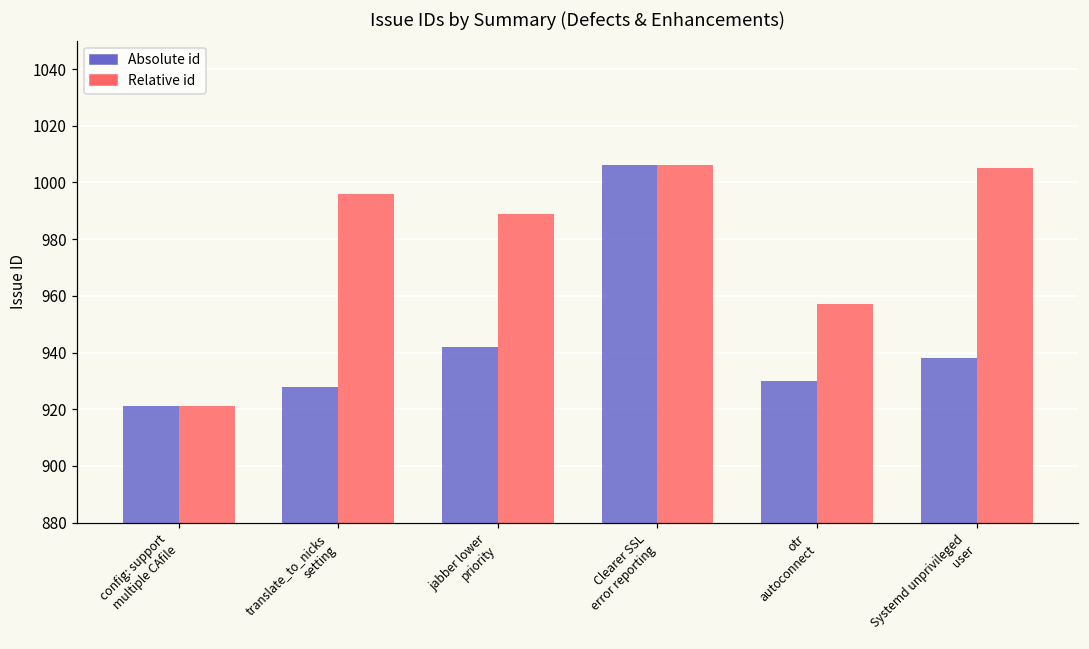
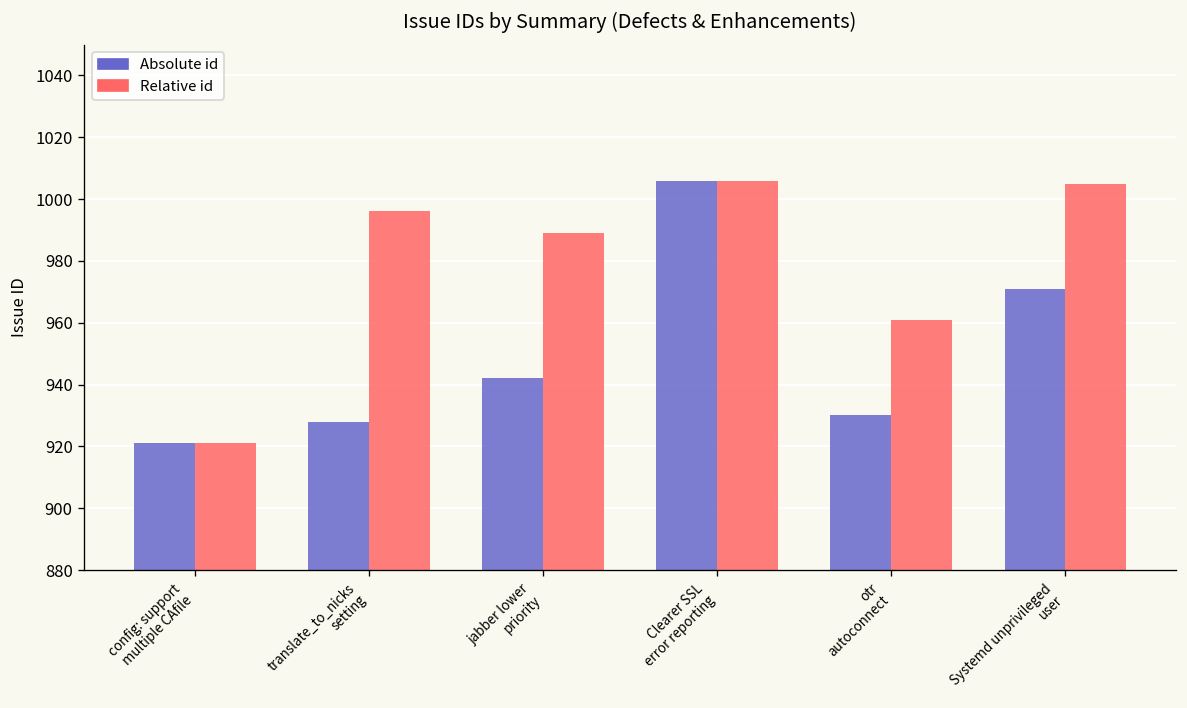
Relative id, otr autoconnect: 957 -> 961
Absolute id, Systemd unprivileged user: 938 -> 971
